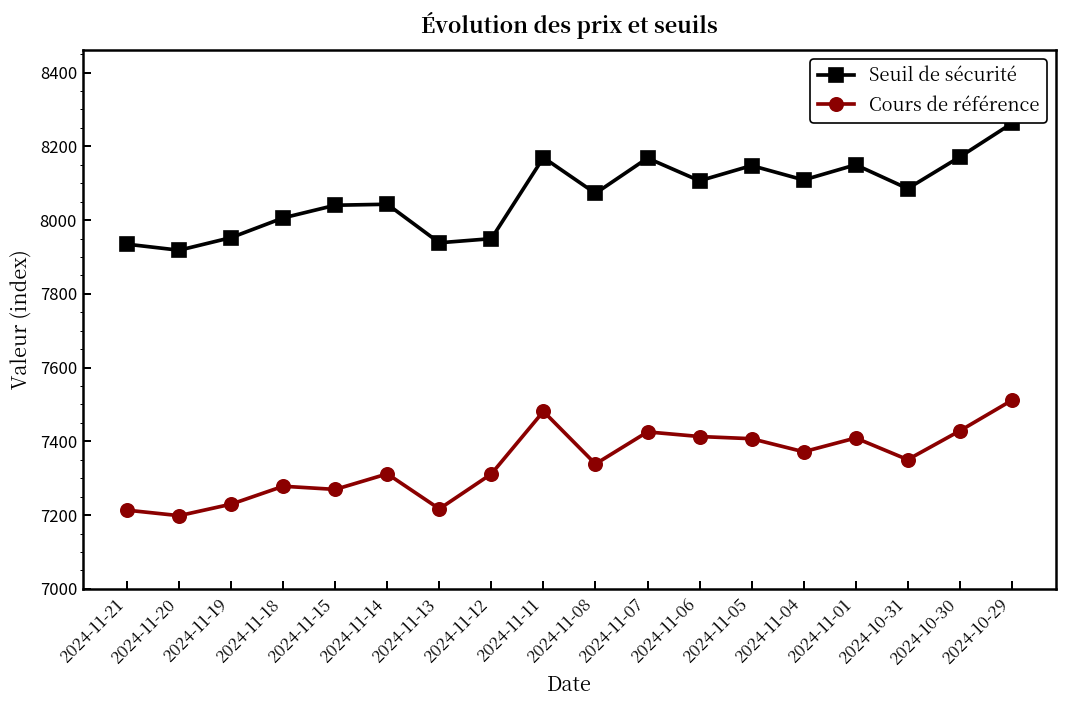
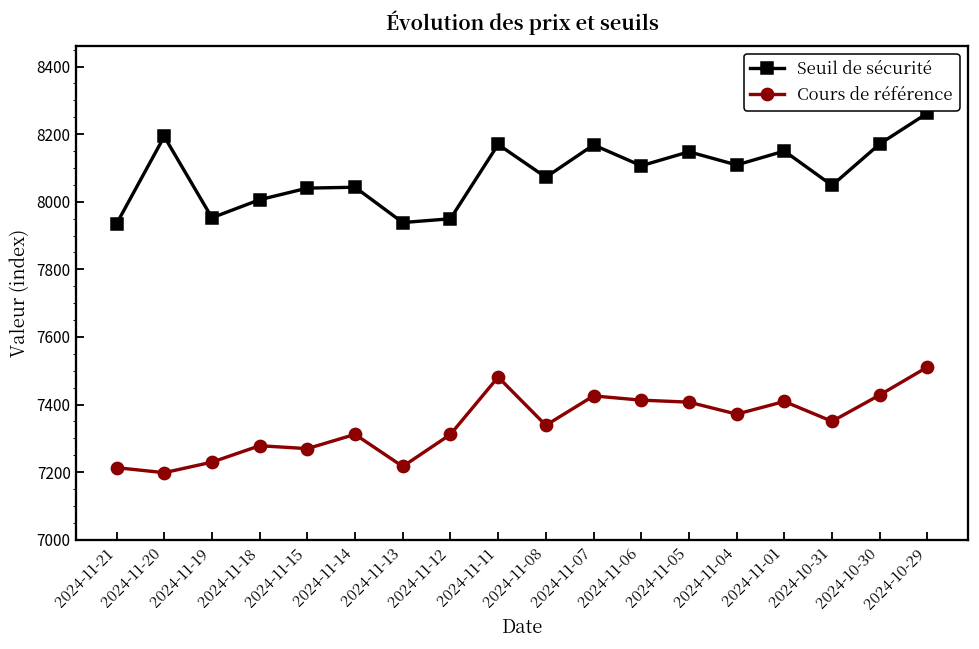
Seuil de sécurité, 2024-11-20: 7920 -> 8190
Seuil de sécurité, 2024-10-31: 8090 -> 8050
